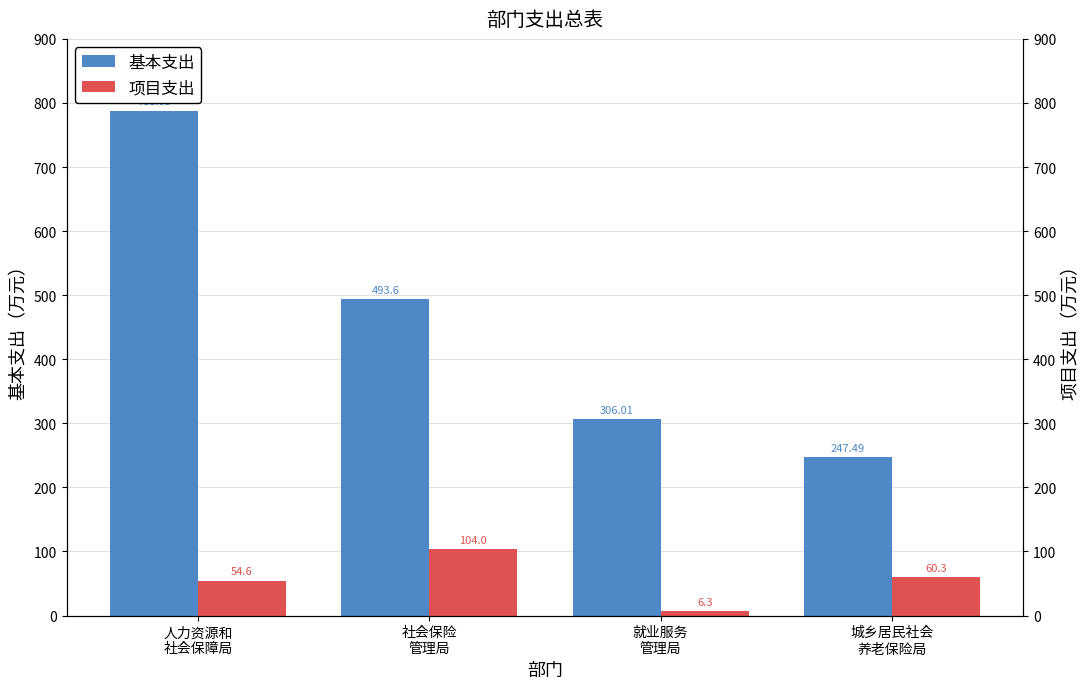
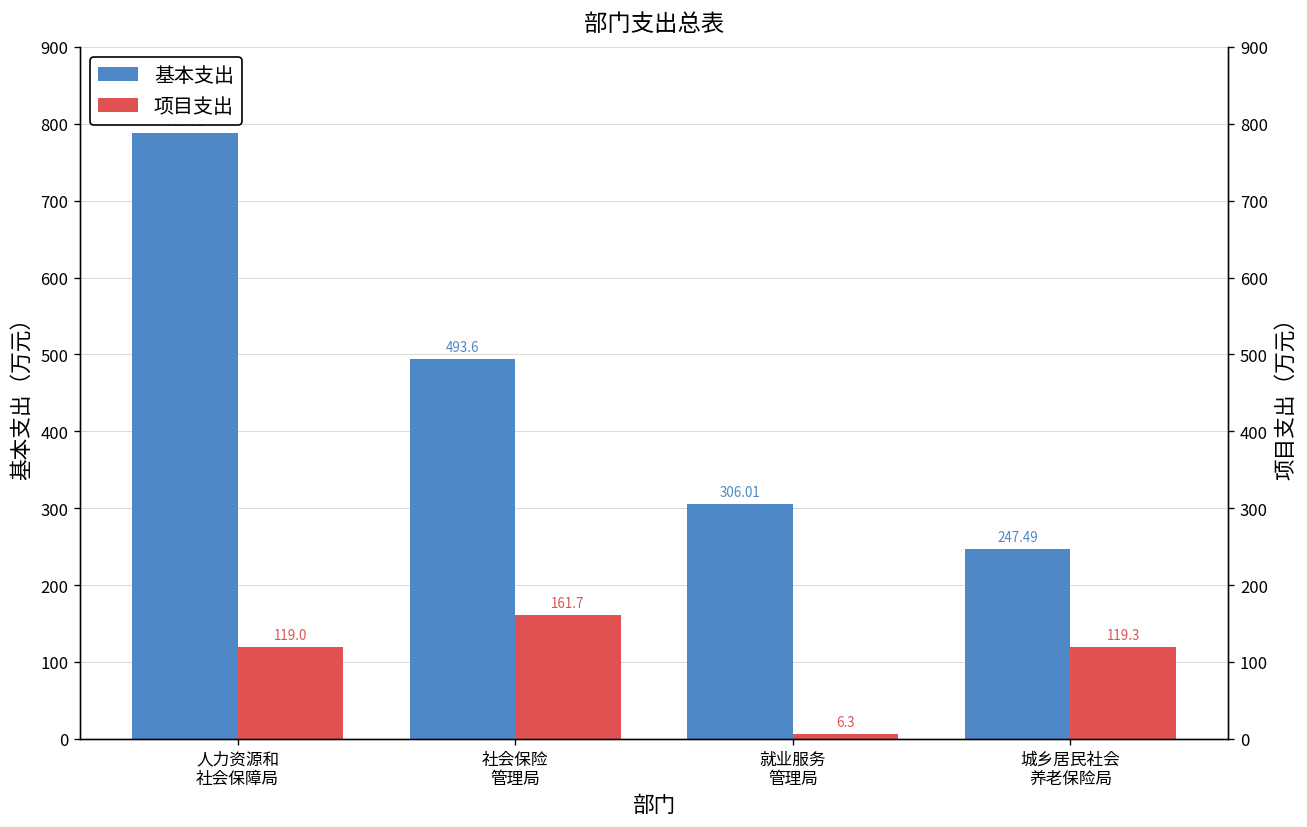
项目支出, 人力资源和 社会保障局: 54.6 -> 119.0
项目支出, 社会保险 管理局: 104.0 -> 161.7
项目支出, 城乡居民社会 养老保险局: 60.3 -> 119.3
